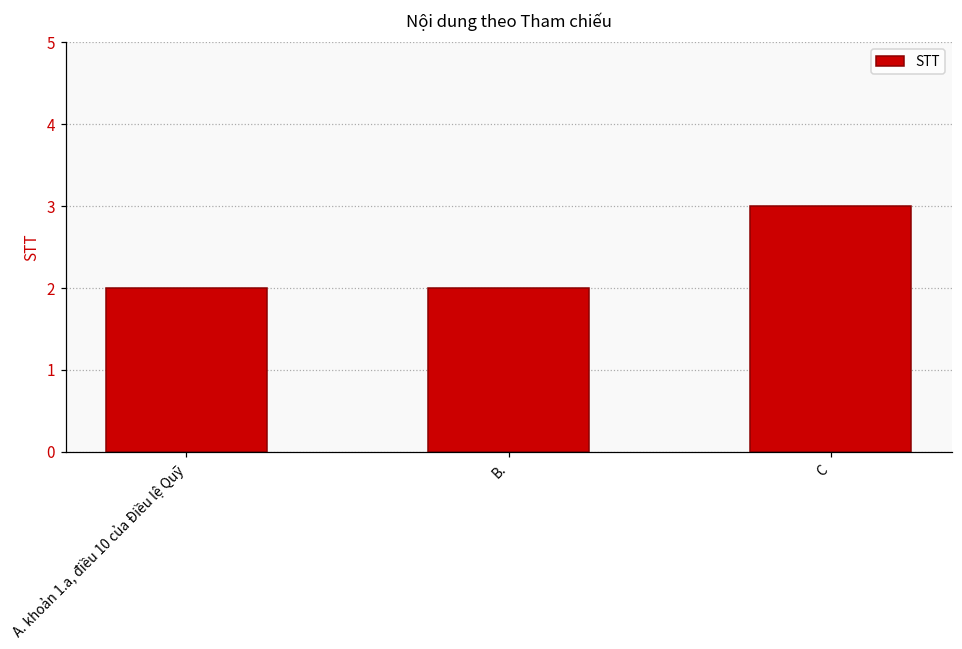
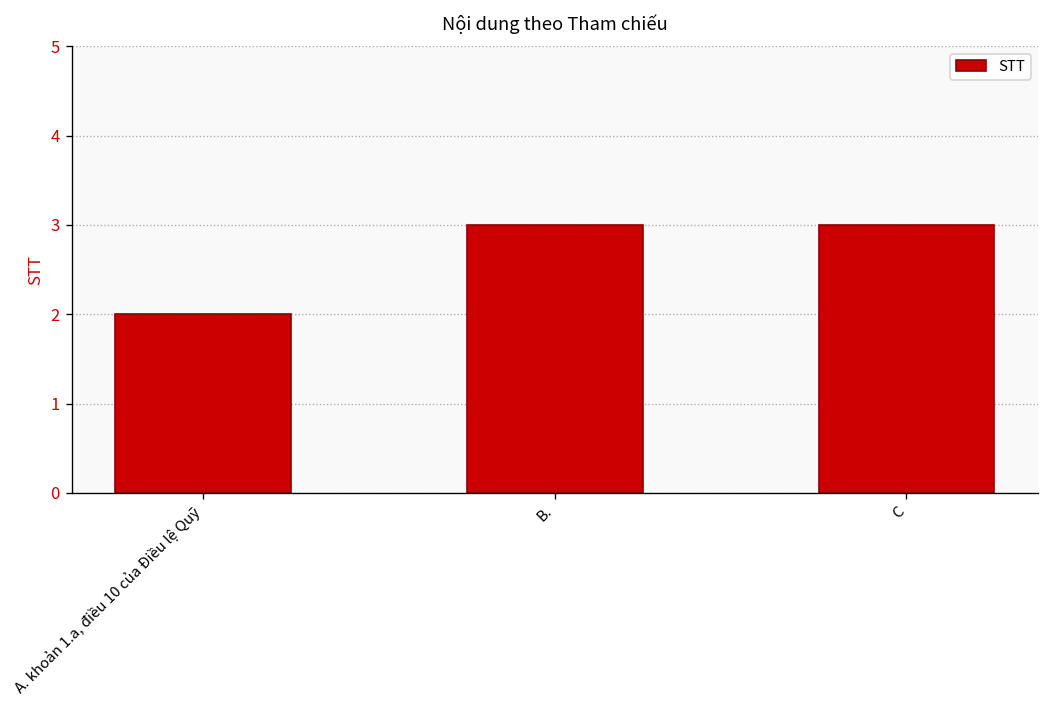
B.: 2 -> 3
